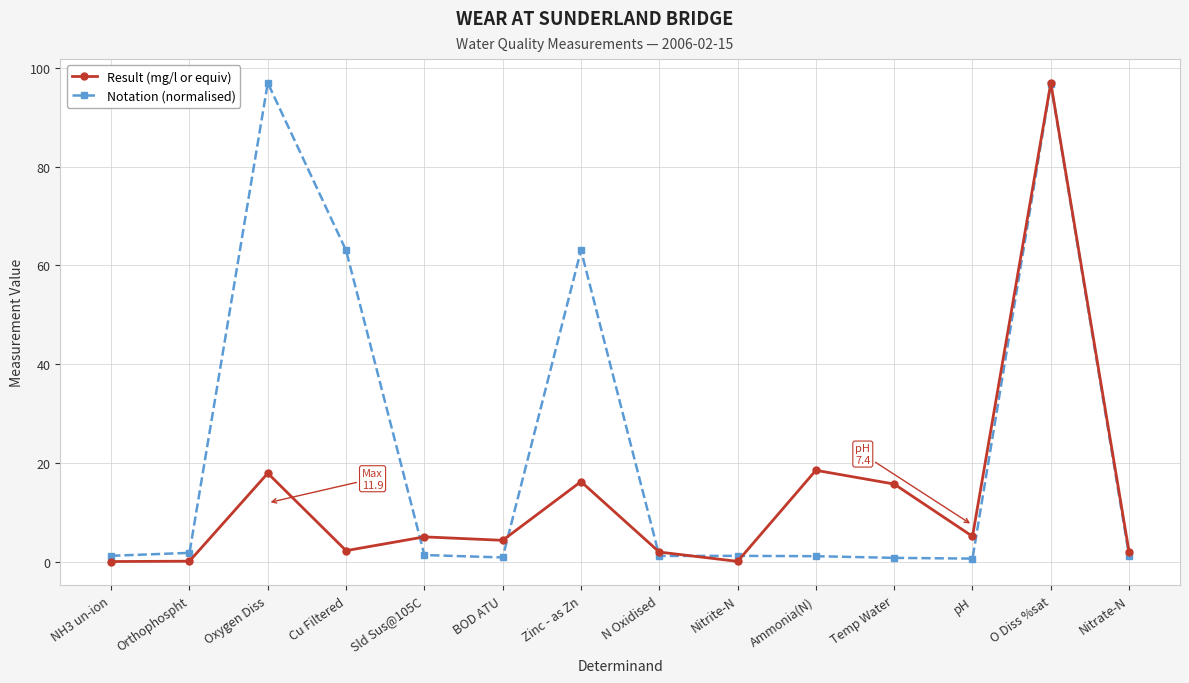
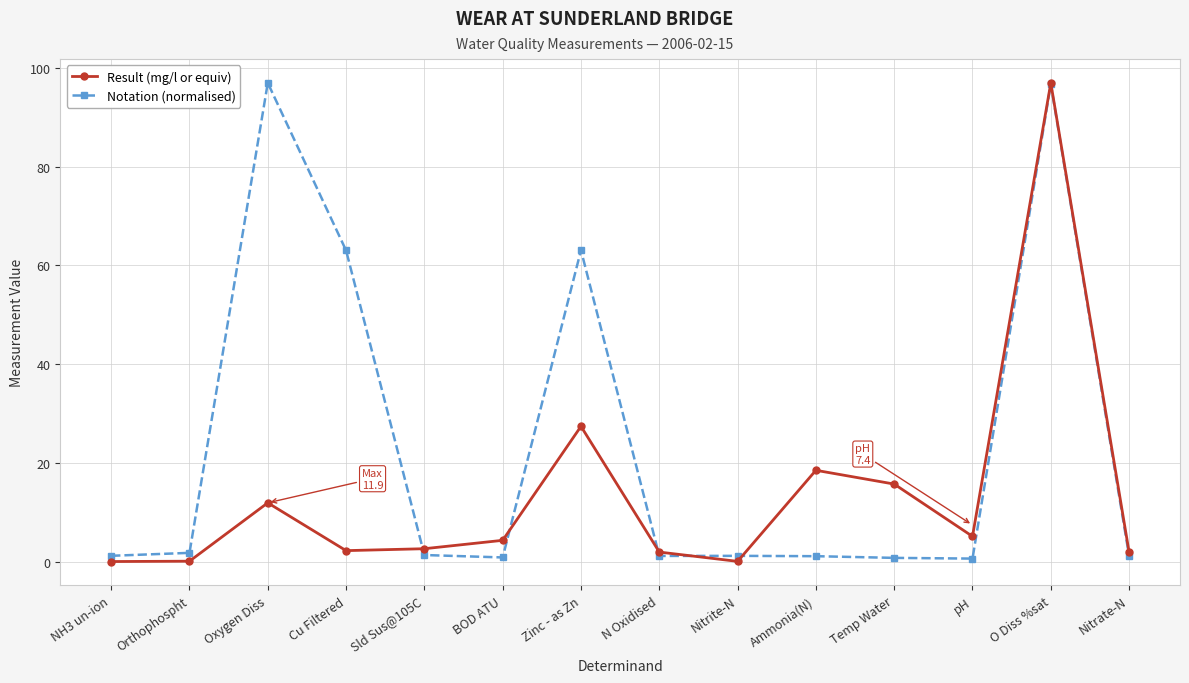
Result (mg/l or equiv), Oxygen Diss: 18 -> 12
Result (mg/l or equiv), Sld Sus@105C: 5 -> 3
Result (mg/l or equiv), Zinc - as Zn: 16 -> 27
